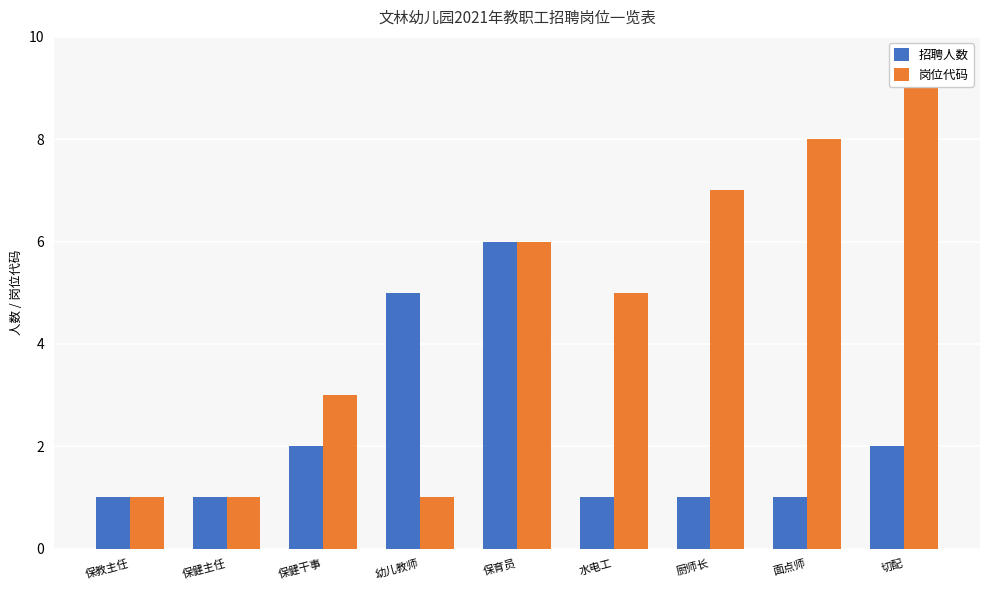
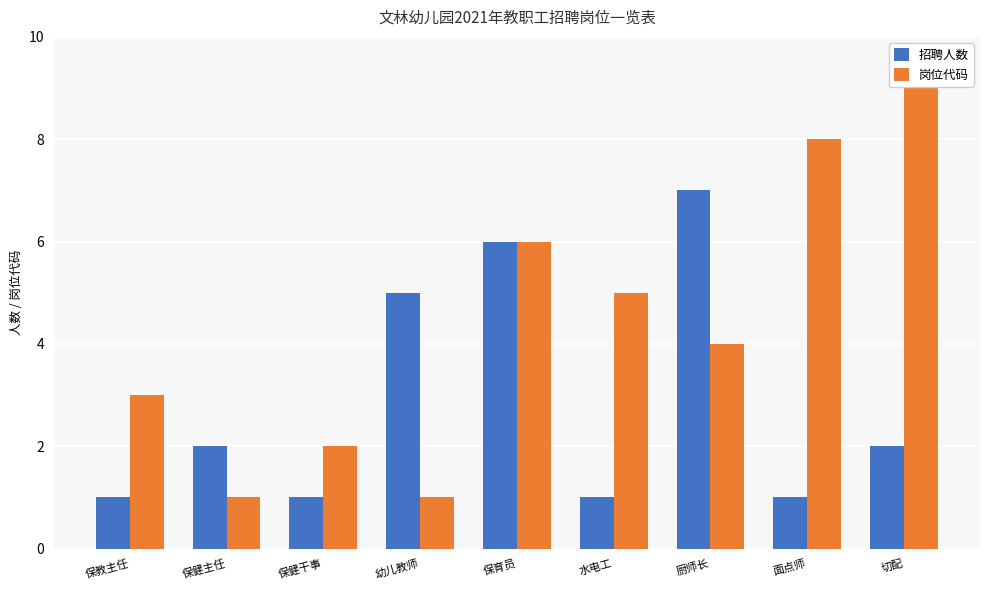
岗位代码, 保教主任: 1 -> 3
招聘人数, 保健主任: 1 -> 2
招聘人数, 保健干事: 2 -> 1
岗位代码, 保健干事: 3 -> 2
招聘人数, 厨师长: 1 -> 7
岗位代码, 厨师长: 7 -> 4
